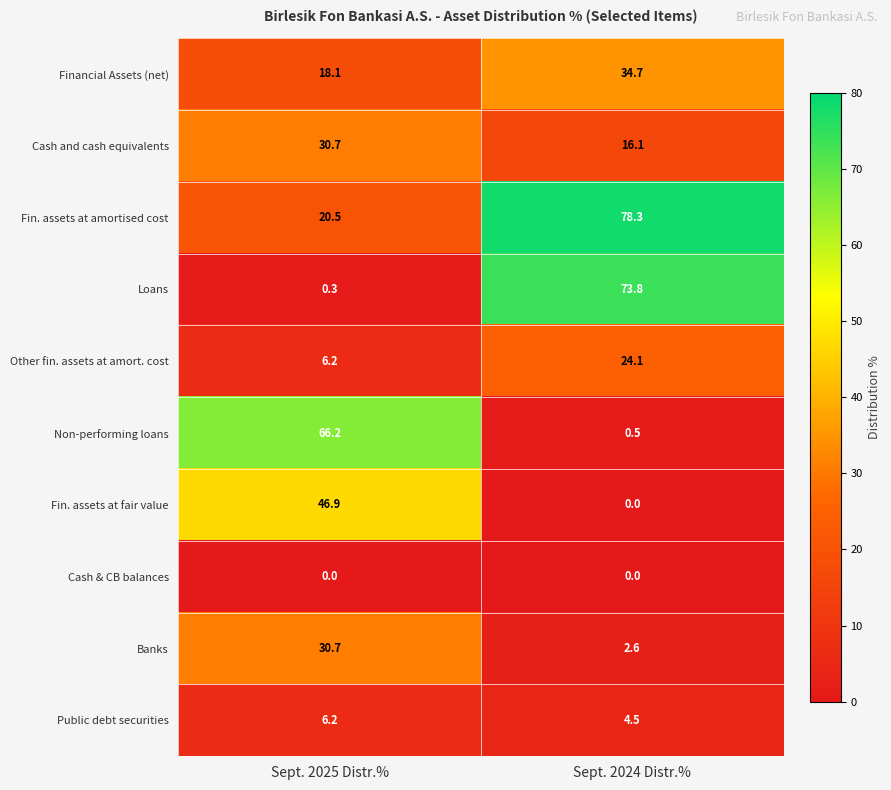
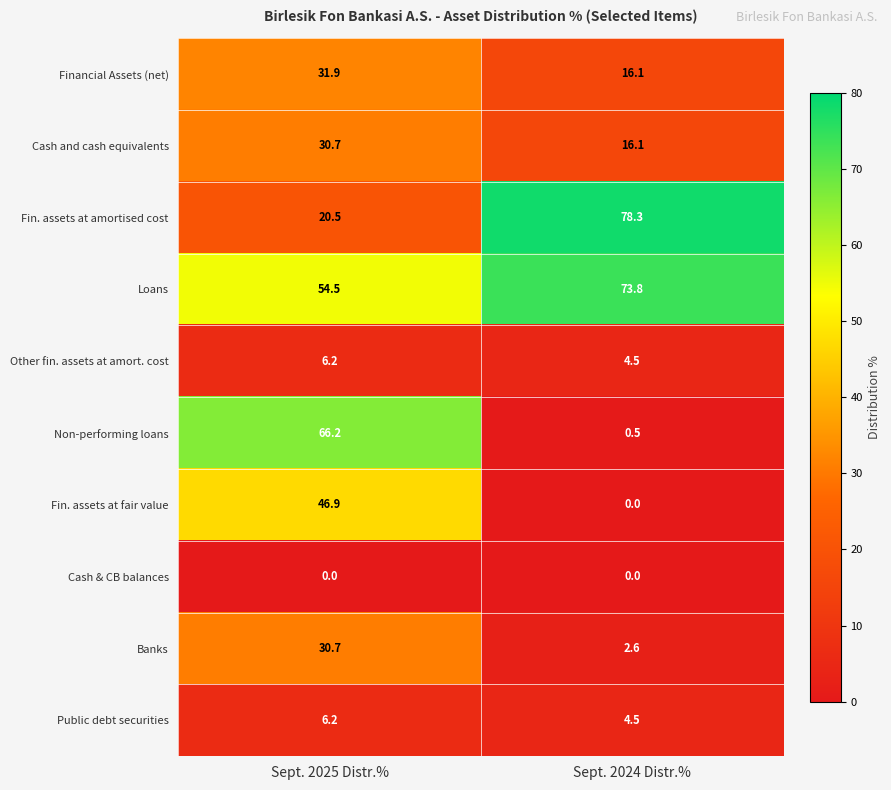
Financial Assets (net), Sept. 2025 Distr.%: 18.1 -> 31.9
Financial Assets (net), Sept. 2024 Distr.%: 34.7 -> 16.1
Loans, Sept. 2025 Distr.%: 0.3 -> 54.5
Other fin. assets at amort. cost, Sept. 2024 Distr.%: 24.1 -> 4.5
